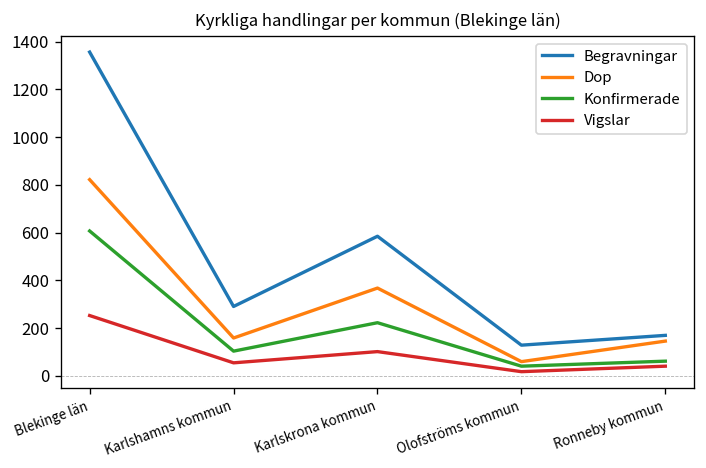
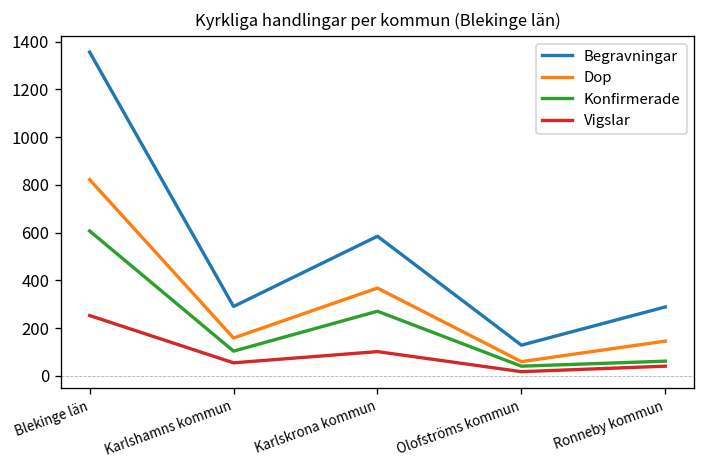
Konfirmerade, Karlskrona kommun: 220 -> 270
Begravningar, Ronneby kommun: 170 -> 290
